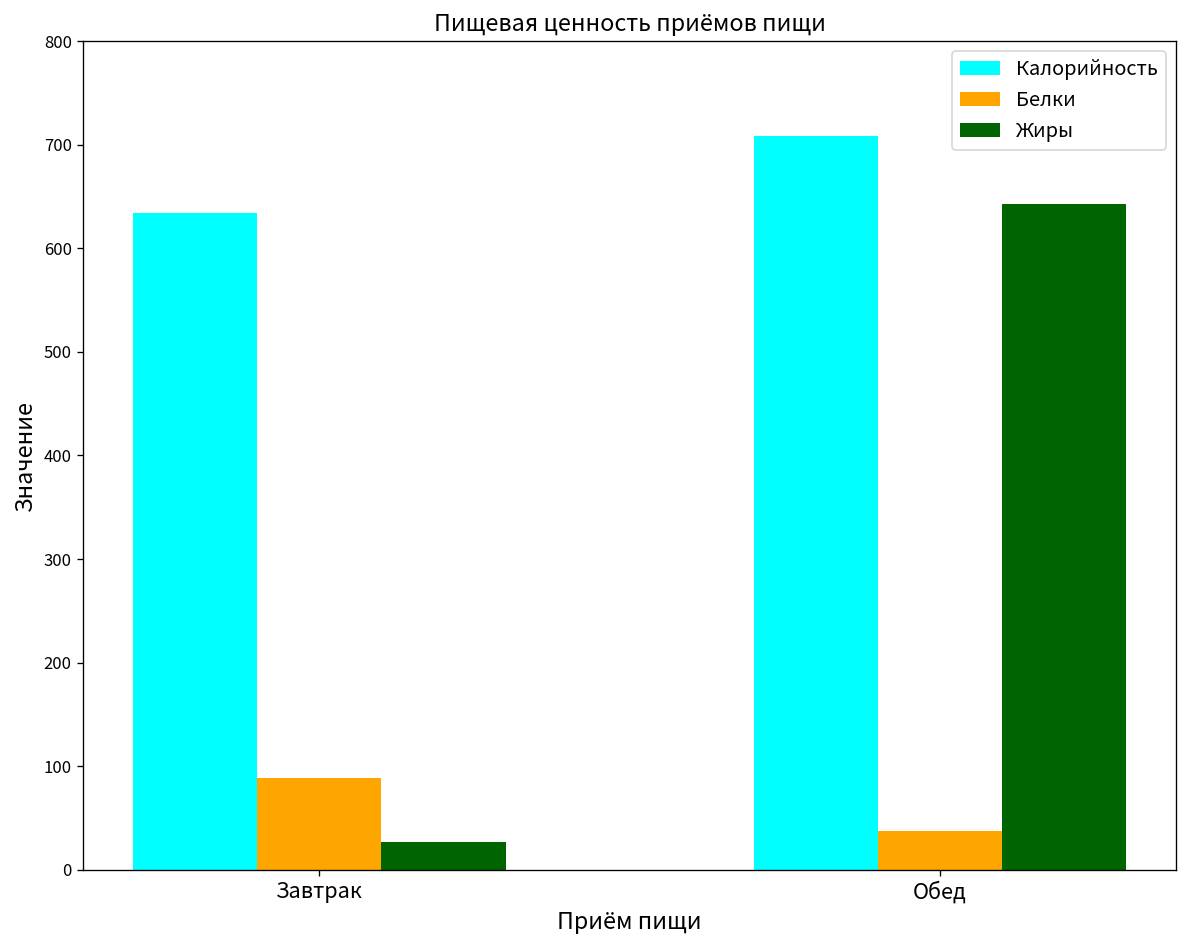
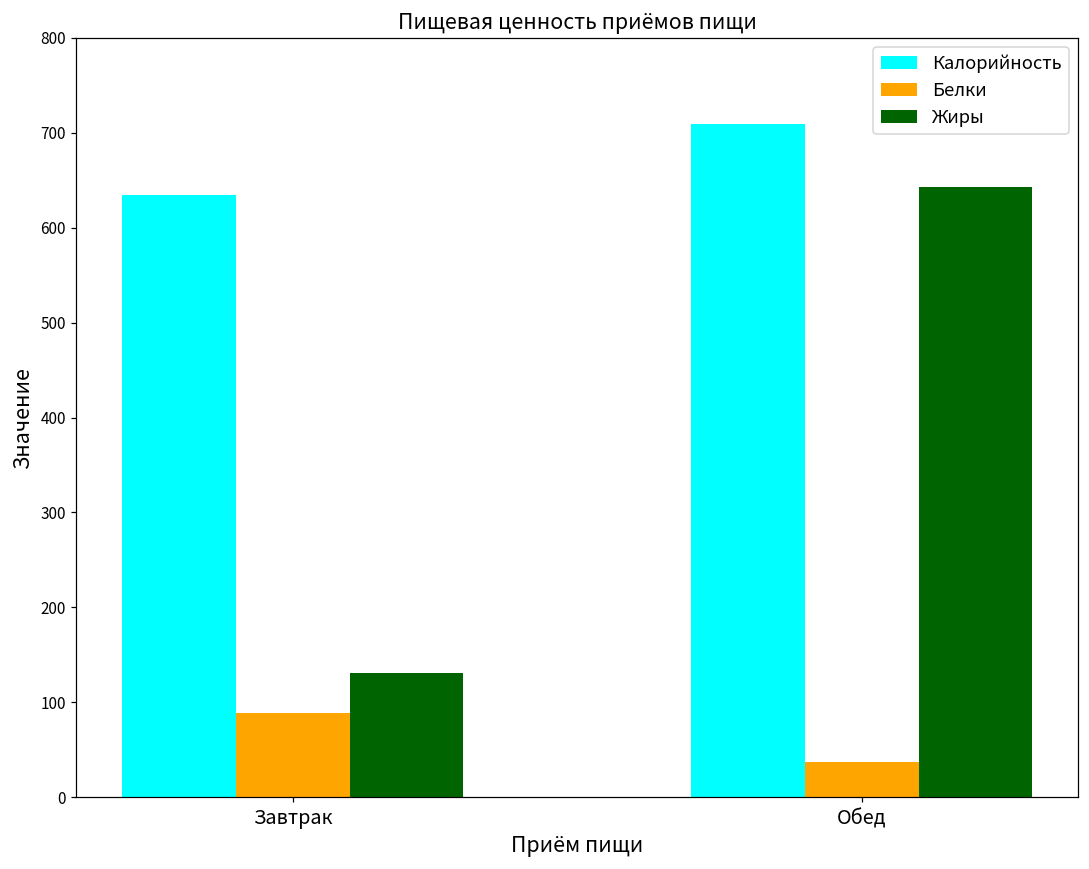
Жиры, Завтрак: 30 -> 130
